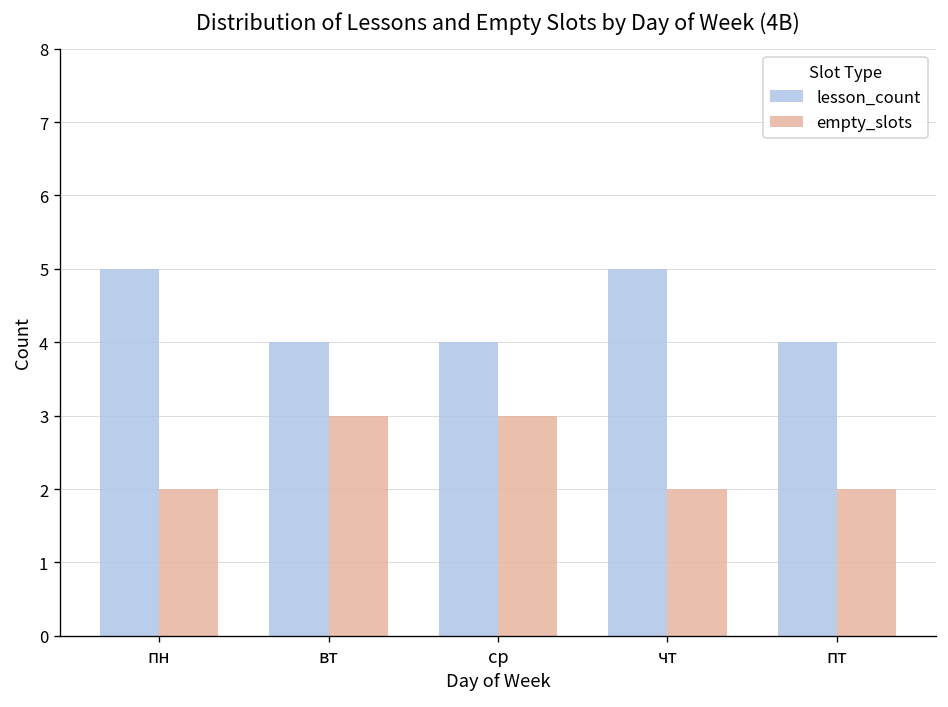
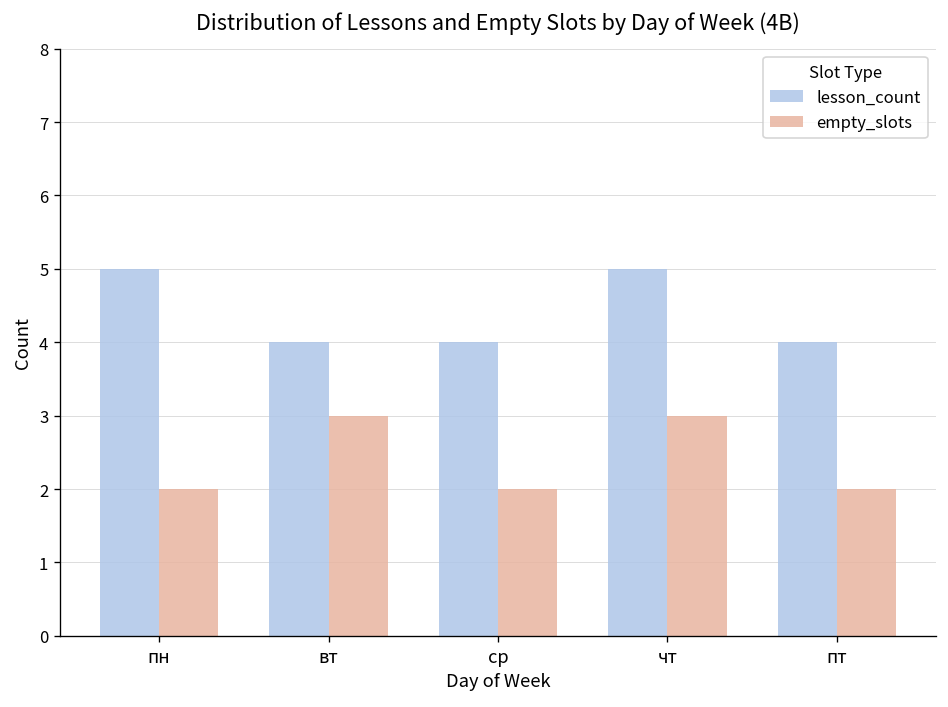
empty_slots, ср: 3 -> 2
empty_slots, чт: 2 -> 3
